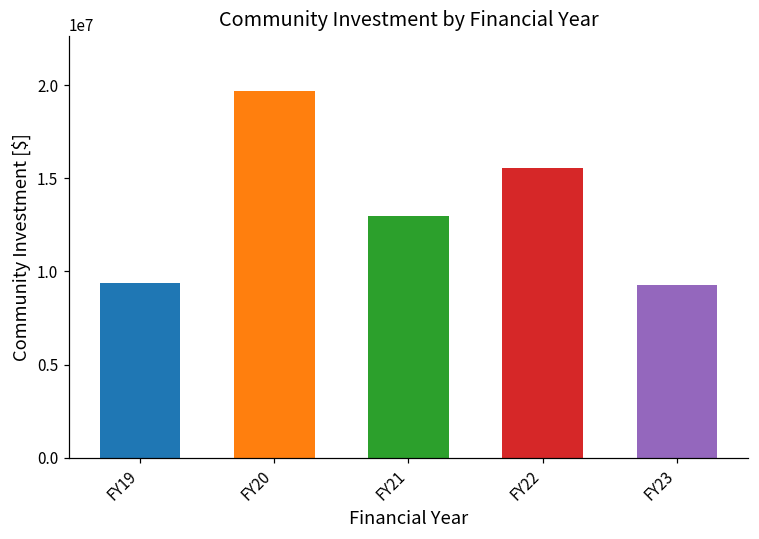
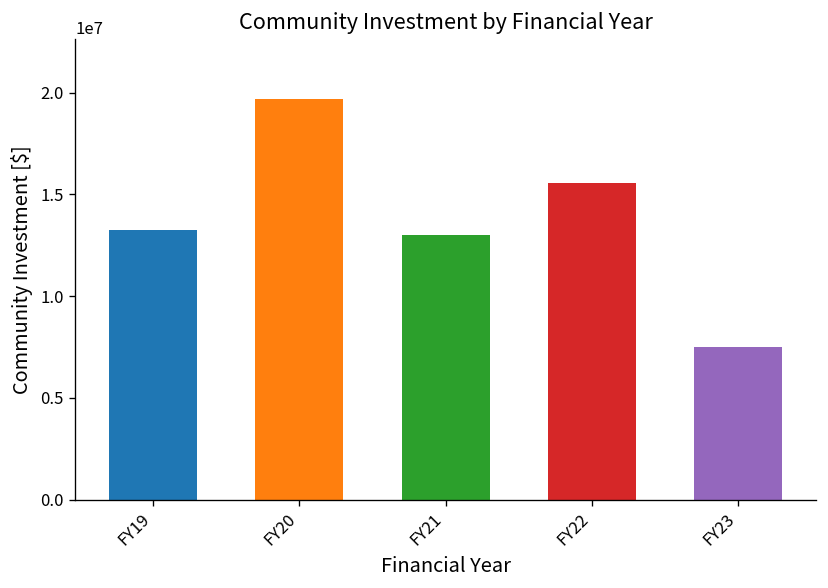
FY19: 9400000 -> 13300000
FY23: 9300000 -> 7500000
